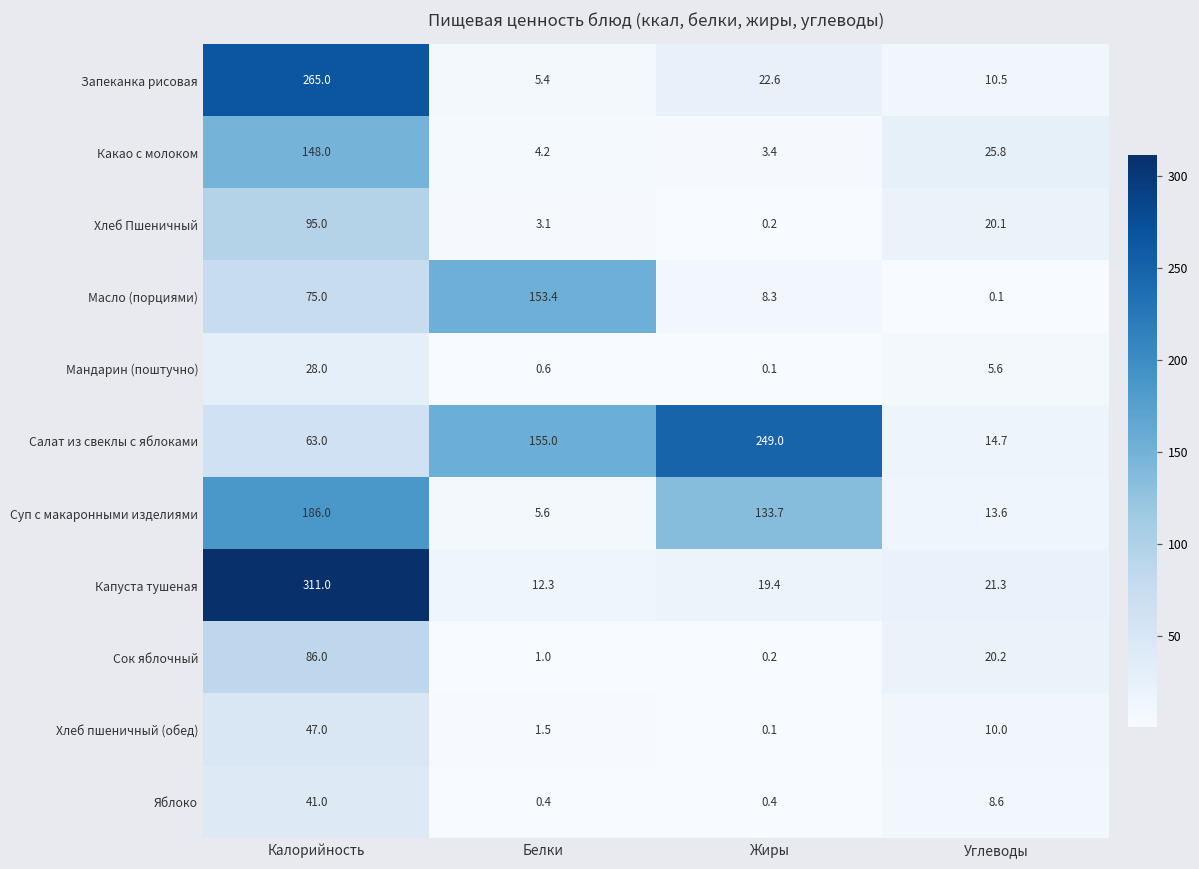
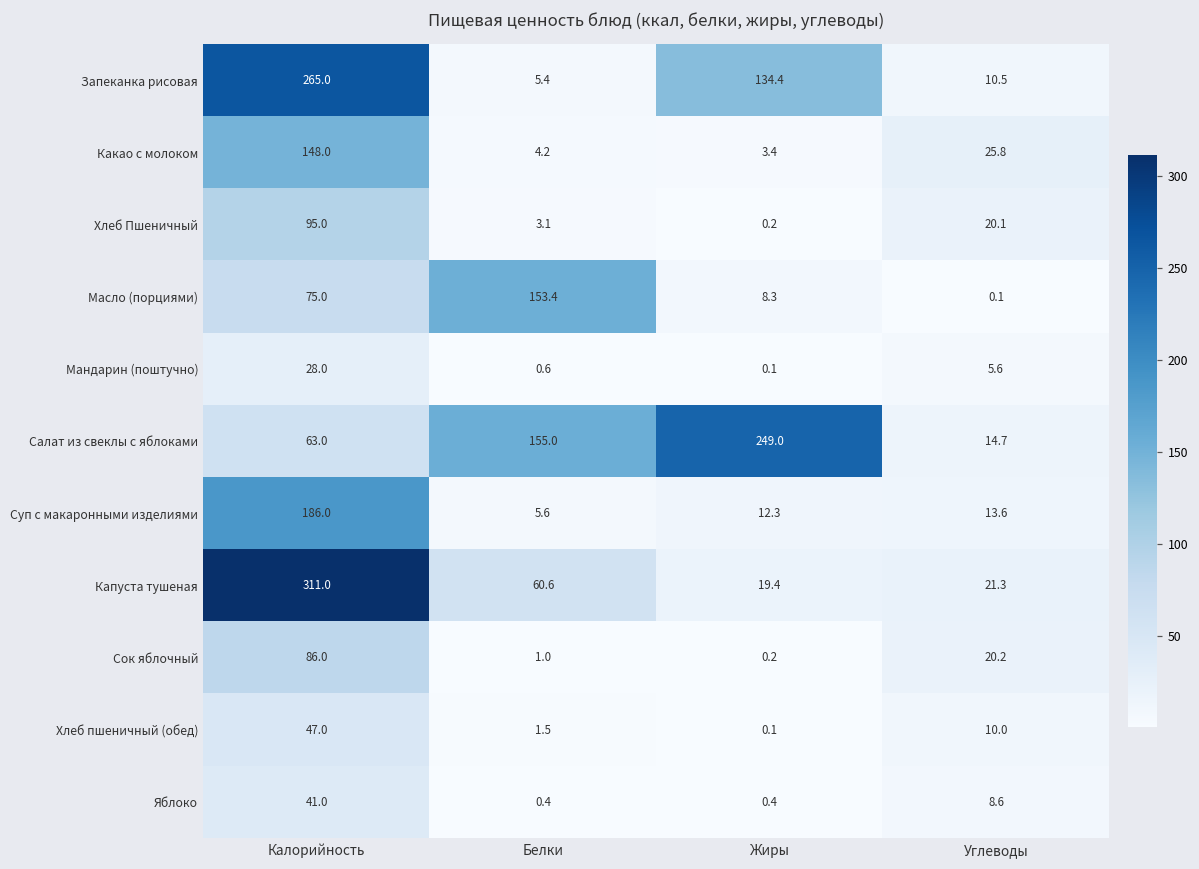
Запеканка рисовая, Жиры: 22.6 -> 134.4
Суп с макаронными изделиями, Жиры: 133.7 -> 12.3
Капуста тушеная, Белки: 12.3 -> 60.6
